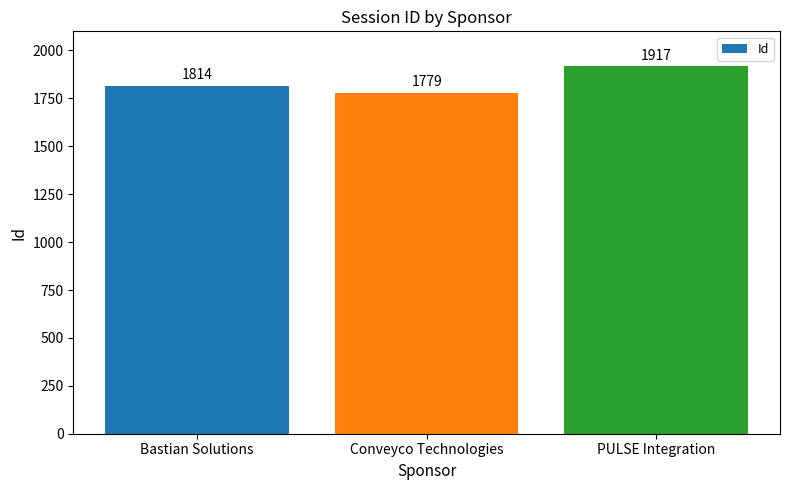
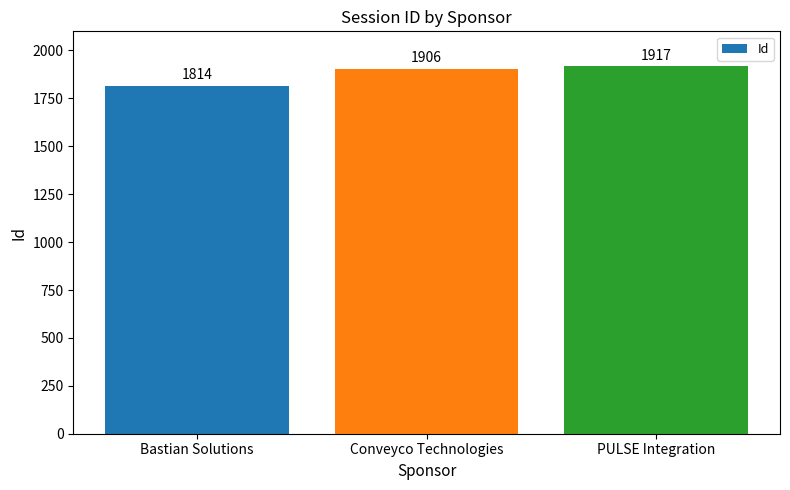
Conveyco Technologies: 1779 -> 1906
